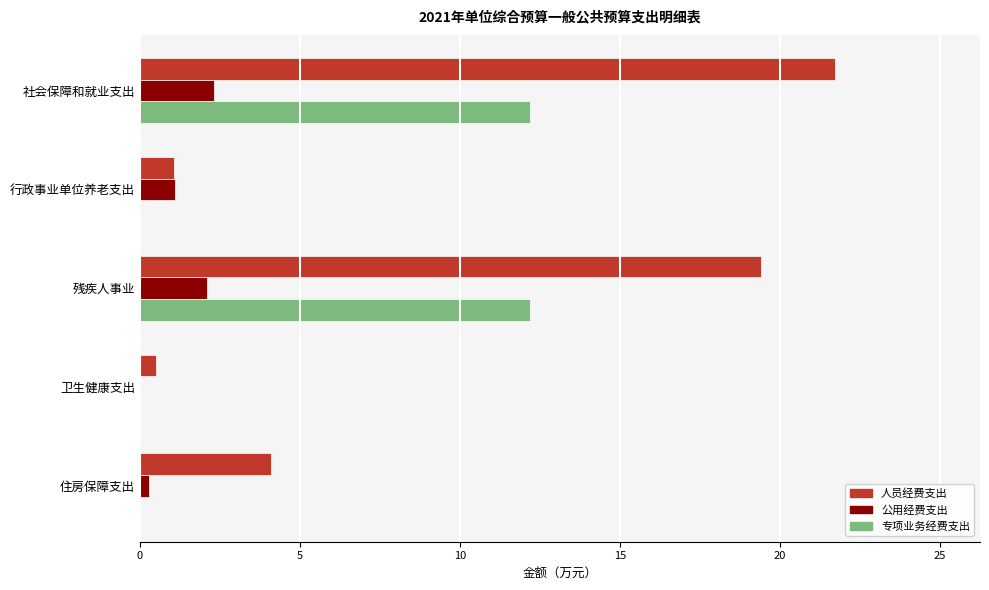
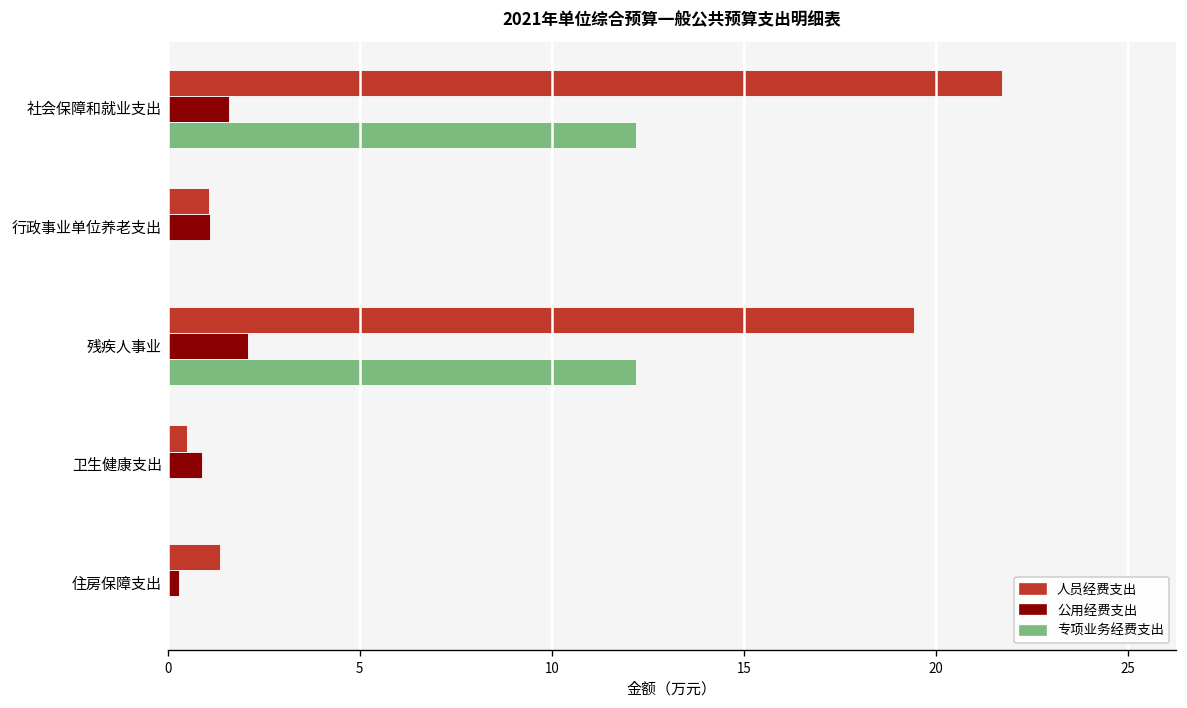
公用经费支出, 社会保障和就业支出: 2.3 -> 1.6
公用经费支出, 卫生健康支出: 0.0 -> 0.9
人员经费支出, 住房保障支出: 4.1 -> 1.4
